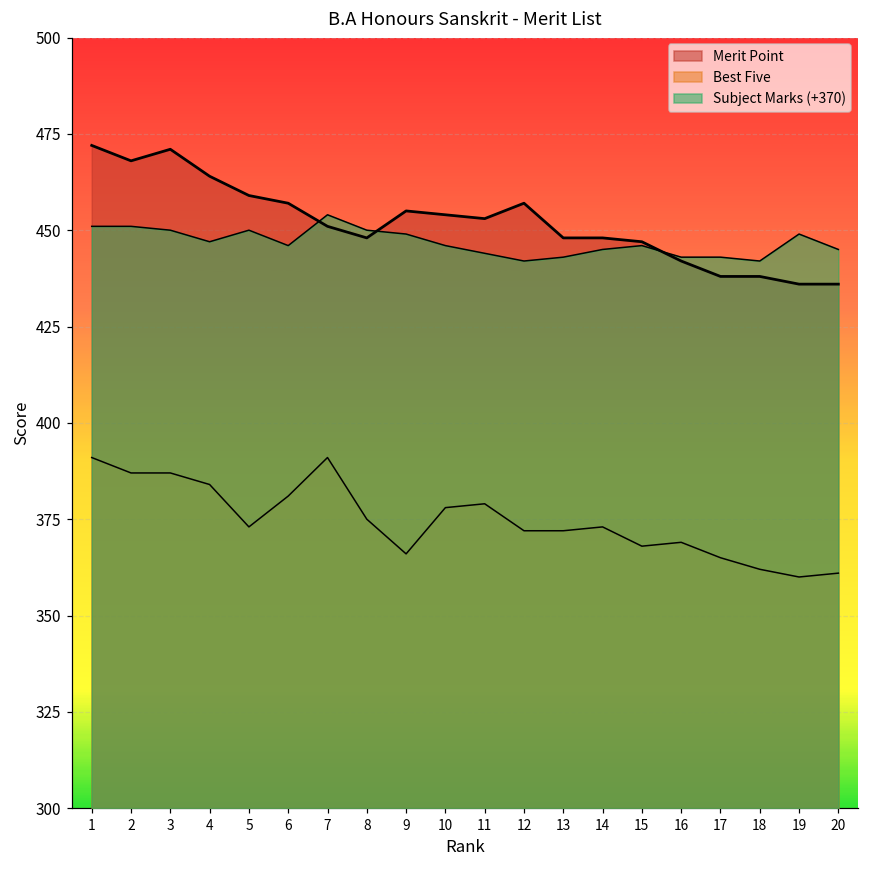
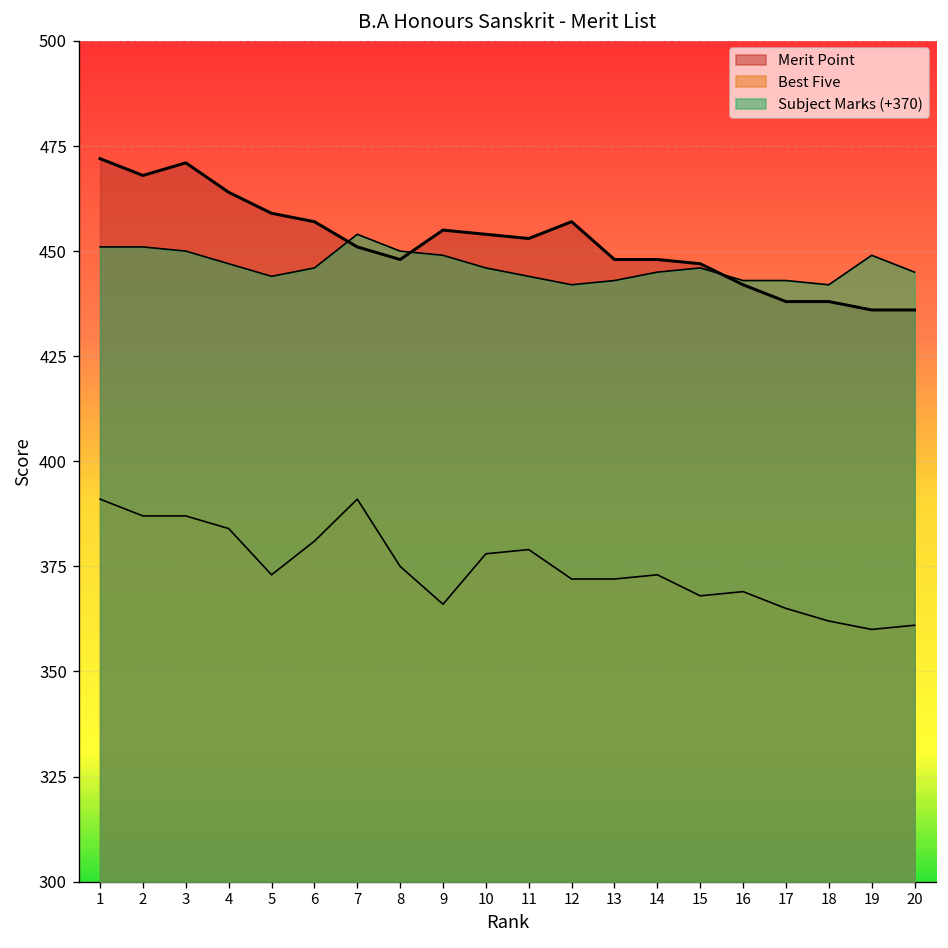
Subject Marks (+370), 5: 450 -> 444
